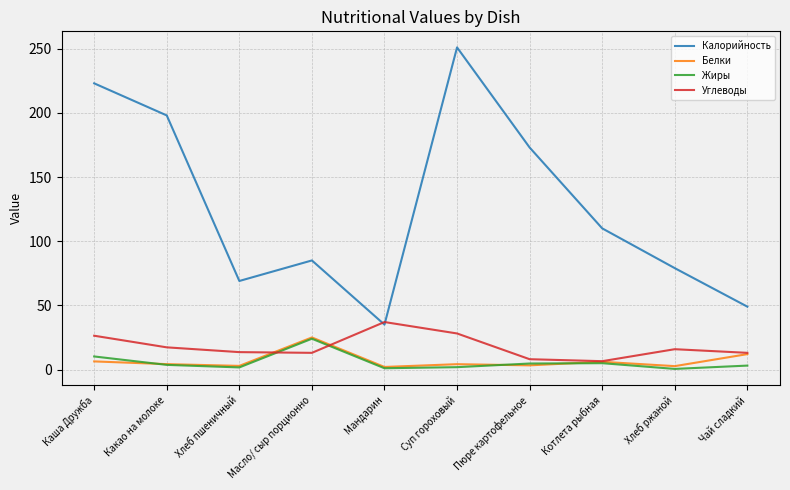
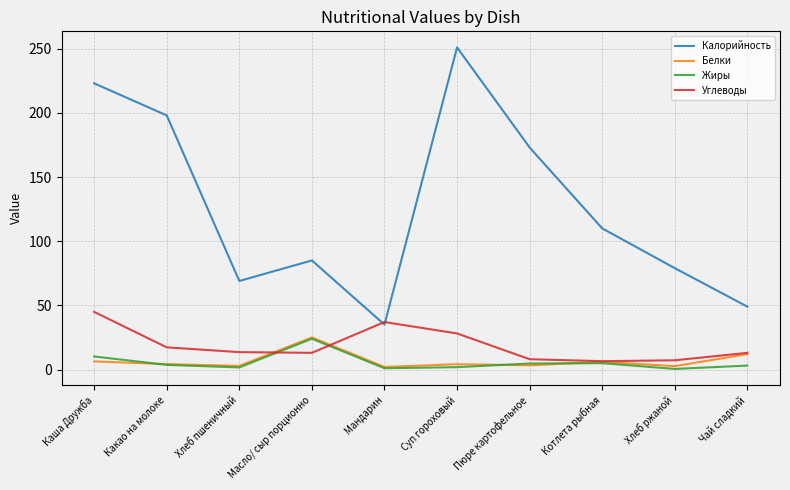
Углеводы, Каша Дружба: 26 -> 45
Углеводы, Хлеб ржаной: 16 -> 7
